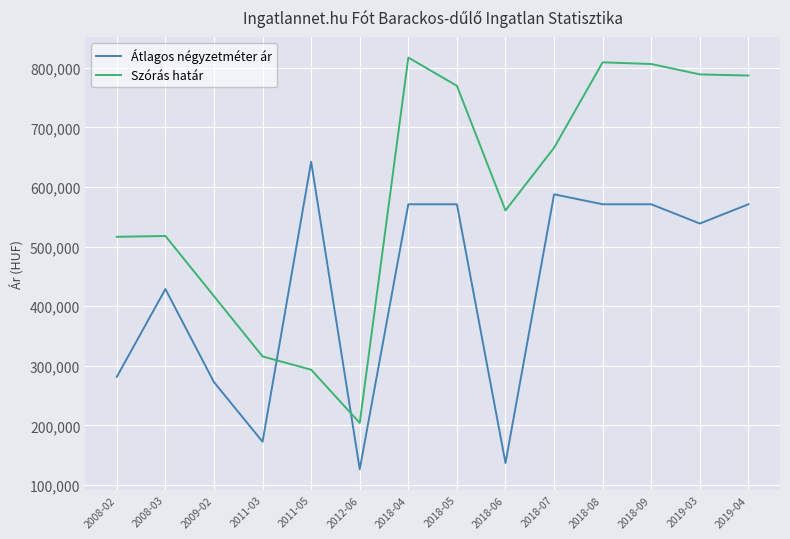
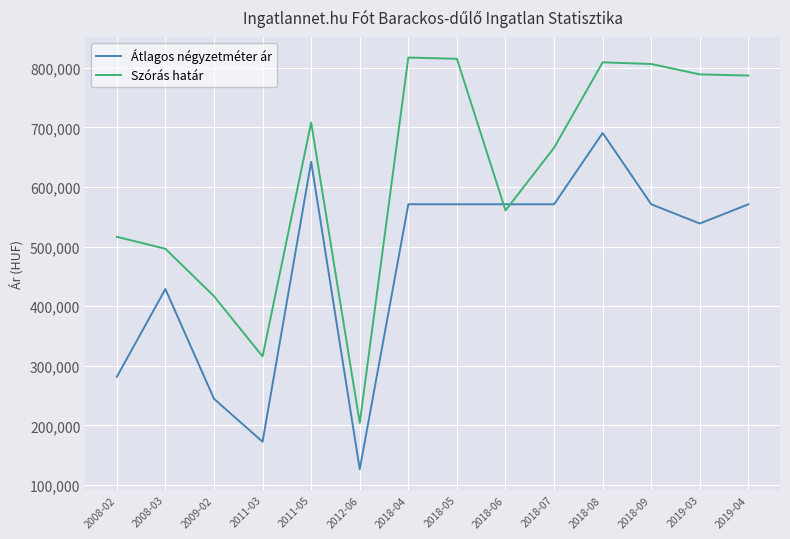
Szórás határ, 2008-03: 520,000 -> 500,000
Átlagos négyzetméter ár, 2009-02: 270,000 -> 240,000
Szórás határ, 2011-05: 290,000 -> 710,000
Szórás határ, 2018-05: 770,000 -> 820,000
Átlagos négyzetméter ár, 2018-06: 140,000 -> 570,000
Átlagos négyzetméter ár, 2018-07: 590,000 -> 570,000
Átlagos négyzetméter ár, 2018-08: 570,000 -> 690,000
